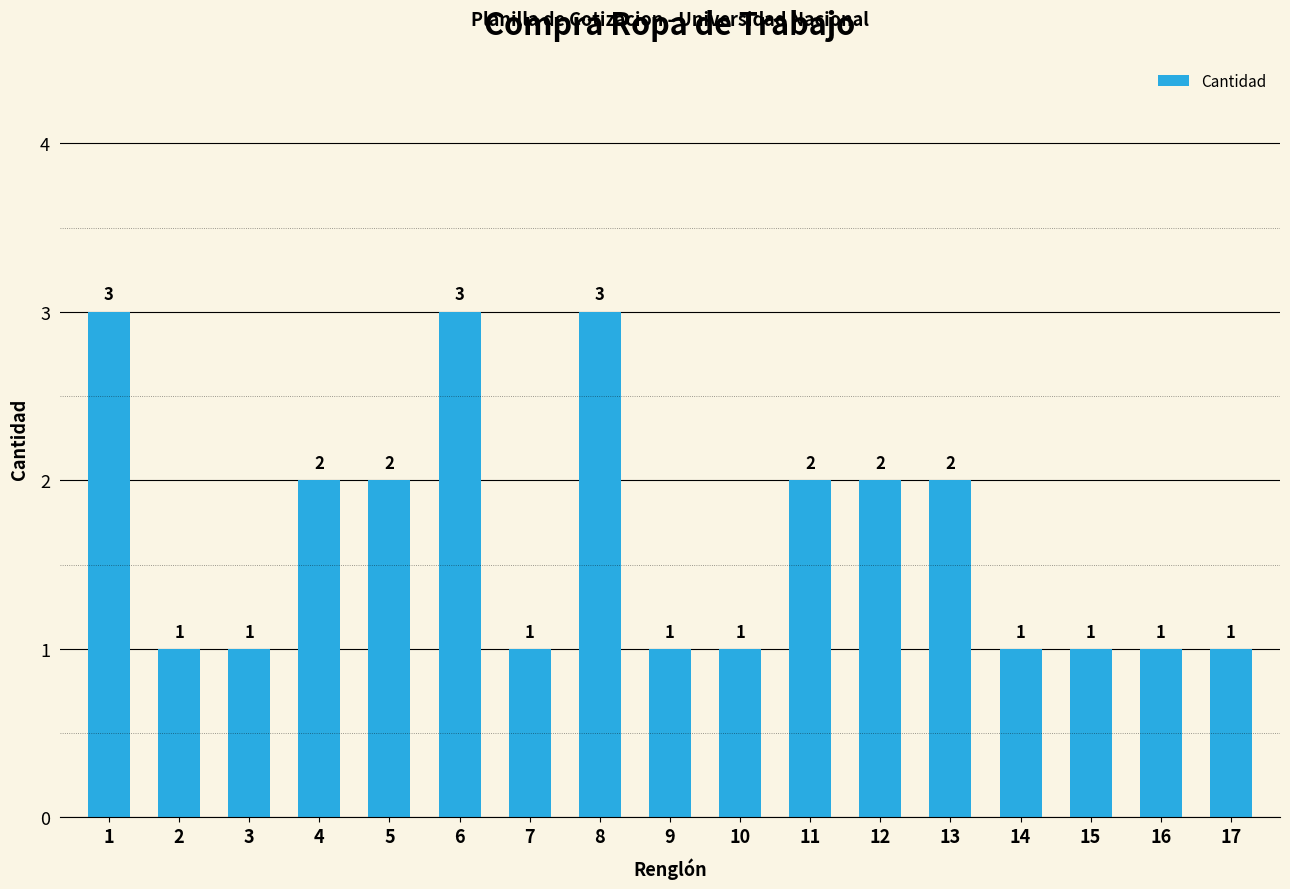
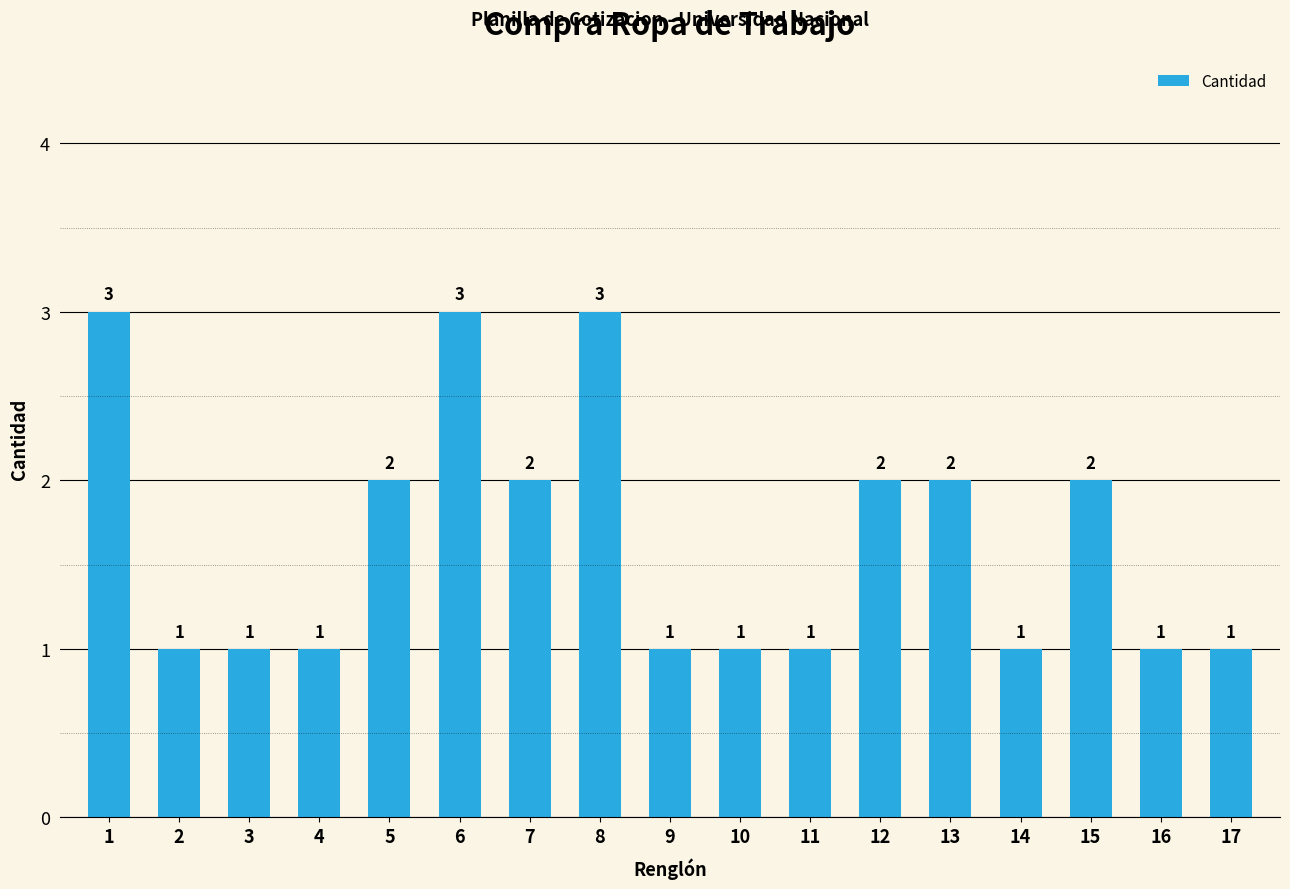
4: 2 -> 1
7: 1 -> 2
11: 2 -> 1
15: 1 -> 2
